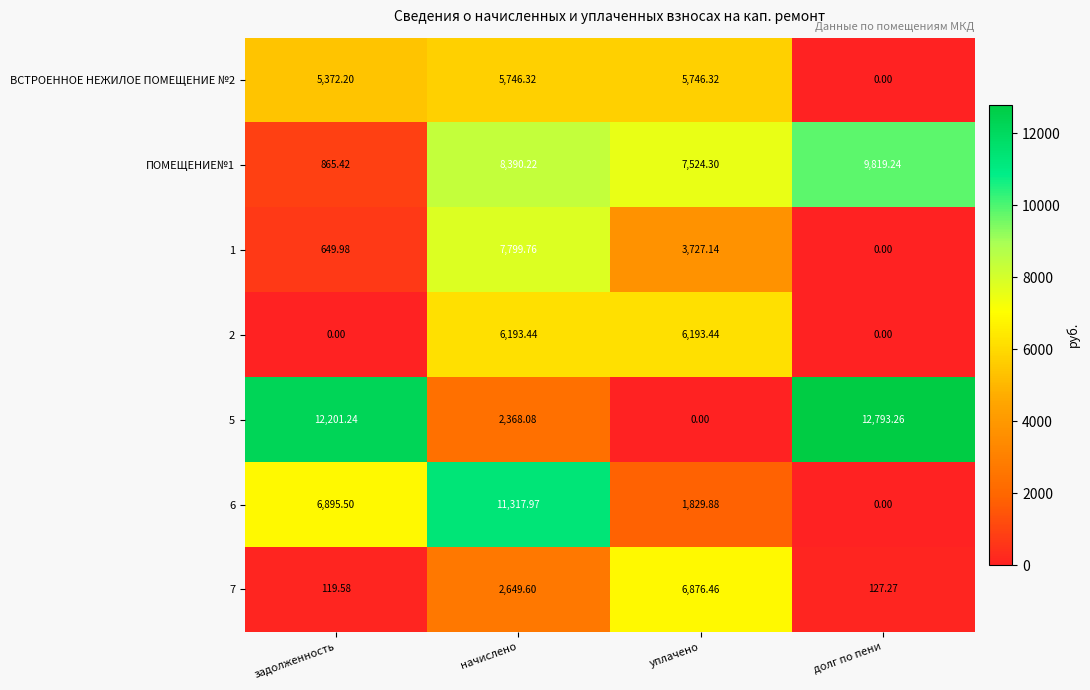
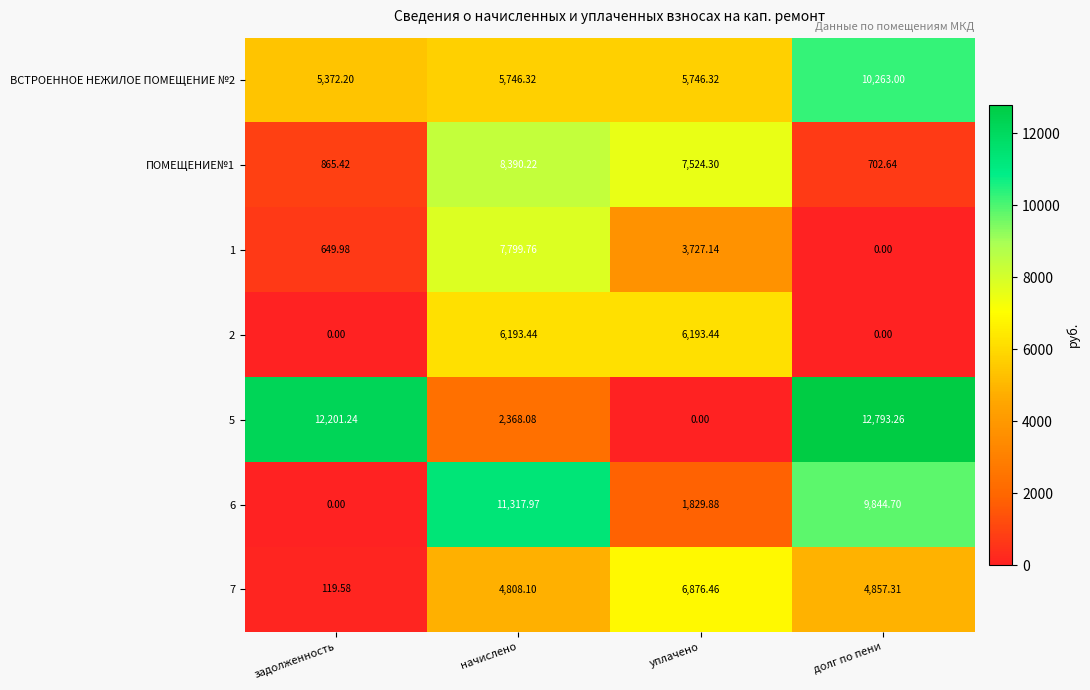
ВСТРОЕННОЕ НЕЖИЛОЕ ПОМЕЩЕНИЕ №2, долг по пени: 0.00 -> 10,263.00
ПОМЕЩЕНИЕ№1, долг по пени: 9,819.24 -> 702.64
6, задолженность: 6,895.50 -> 0.00
6, долг по пени: 0.00 -> 9,844.70
7, начислено: 2,649.60 -> 4,808.10
7, долг по пени: 127.27 -> 4,857.31
